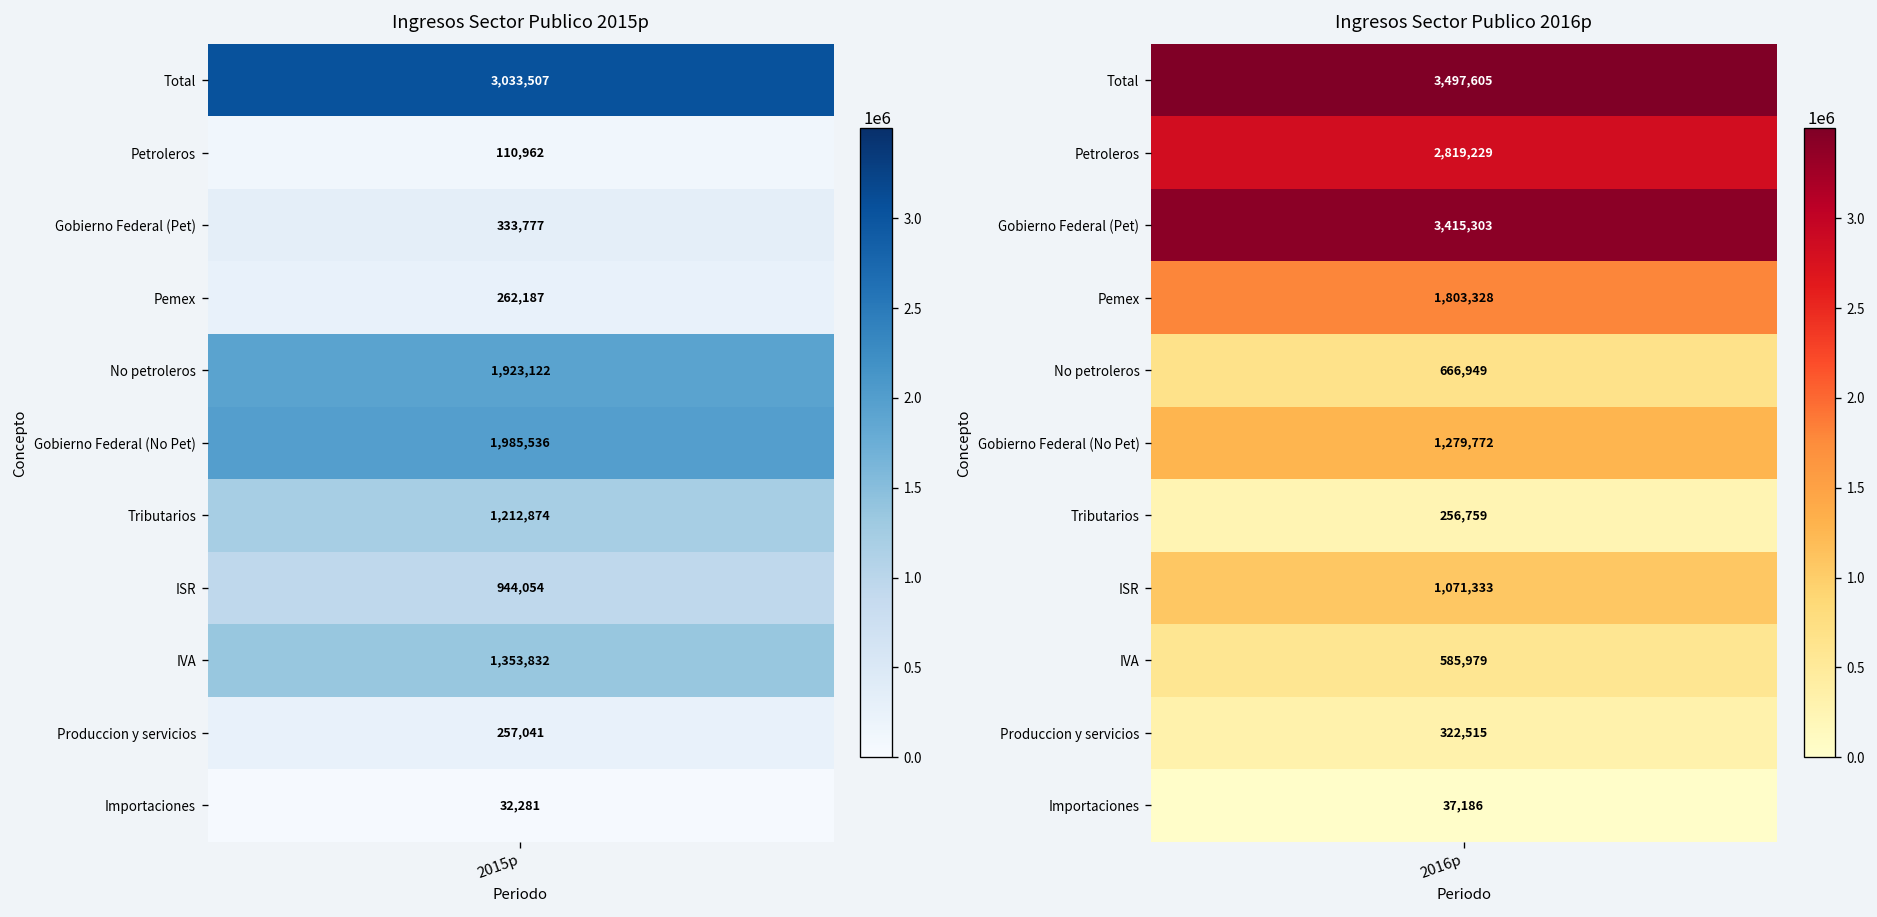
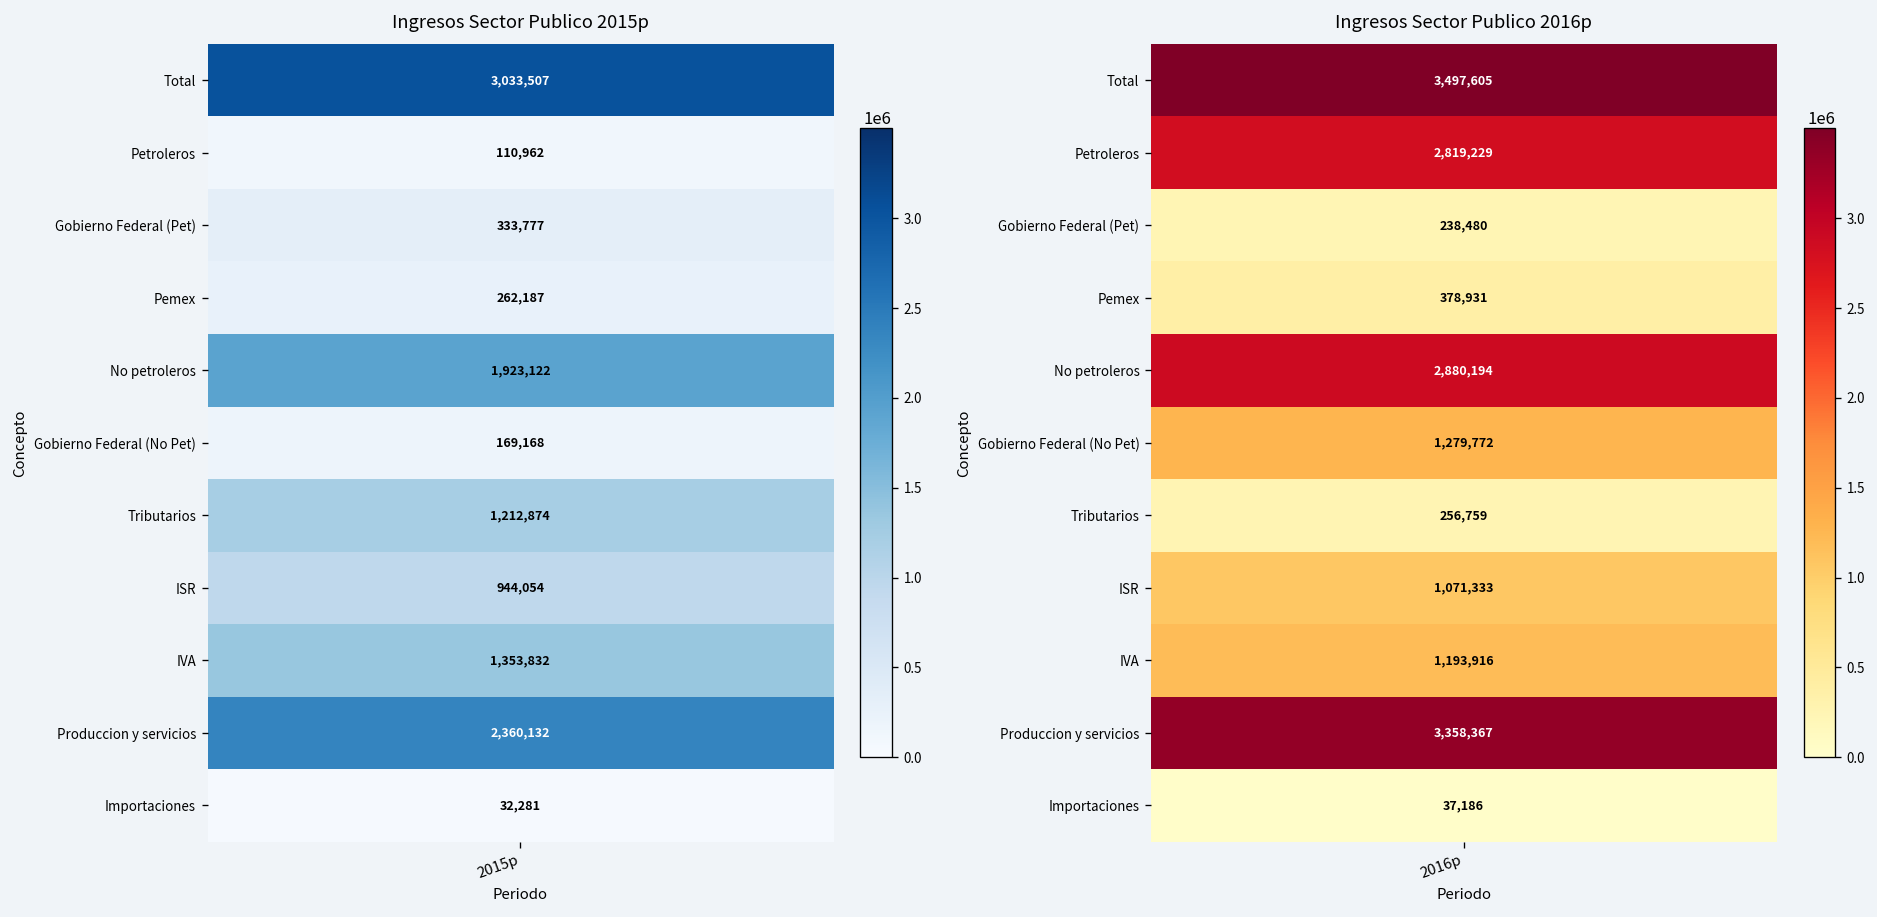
Ingresos Sector Publico 2015p, Gobierno Federal (No Pet), 2015p: 1,985,536 -> 169,168
Ingresos Sector Publico 2015p, Produccion y servicios, 2015p: 257,041 -> 2,360,132
Ingresos Sector Publico 2016p, Gobierno Federal (Pet), 2016p: 3,415,303 -> 238,480
Ingresos Sector Publico 2016p, Pemex, 2016p: 1,803,328 -> 378,931
Ingresos Sector Publico 2016p, No petroleros, 2016p: 666,949 -> 2,880,194
Ingresos Sector Publico 2016p, IVA, 2016p: 585,979 -> 1,193,916
Ingresos Sector Publico 2016p, Produccion y servicios, 2016p: 322,515 -> 3,358,367
